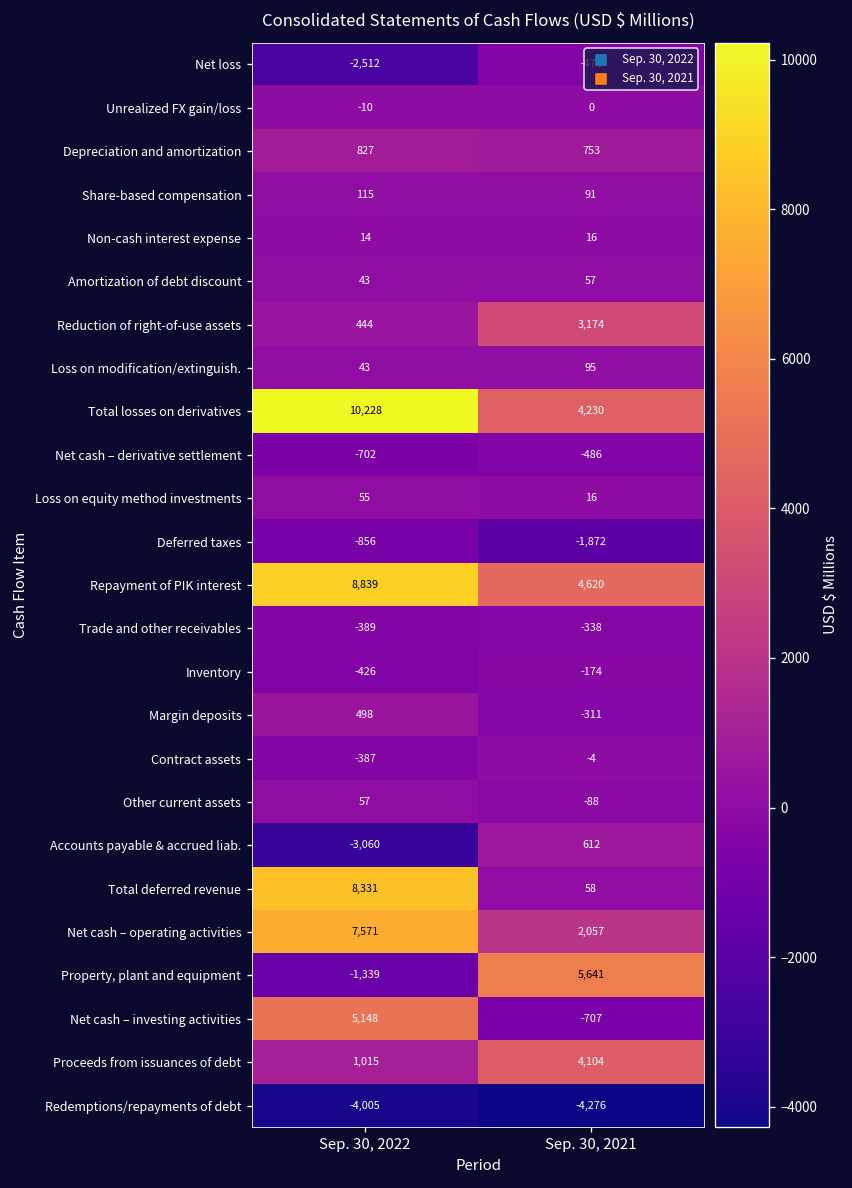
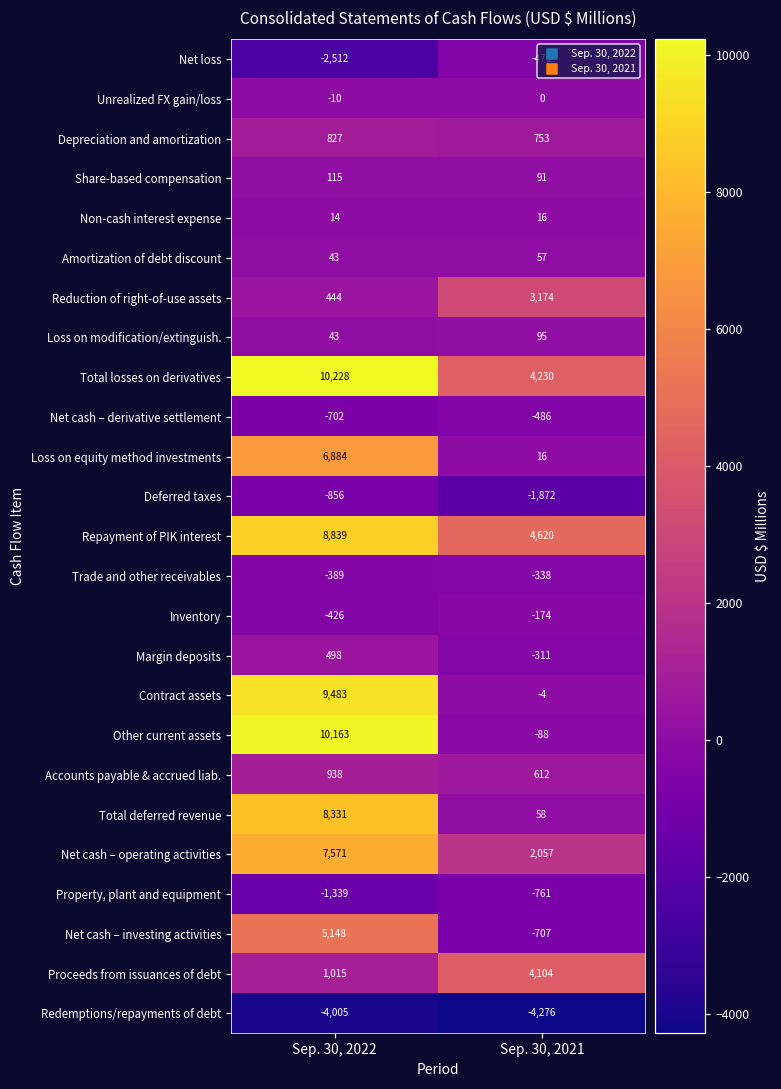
Loss on equity method investments, Sep. 30, 2022: 55 -> 6,884
Contract assets, Sep. 30, 2022: -387 -> 9,483
Other current assets, Sep. 30, 2022: 57 -> 10,163
Accounts payable & accrued liab., Sep. 30, 2022: -3,060 -> 938
Property, plant and equipment, Sep. 30, 2021: 5,641 -> -761
